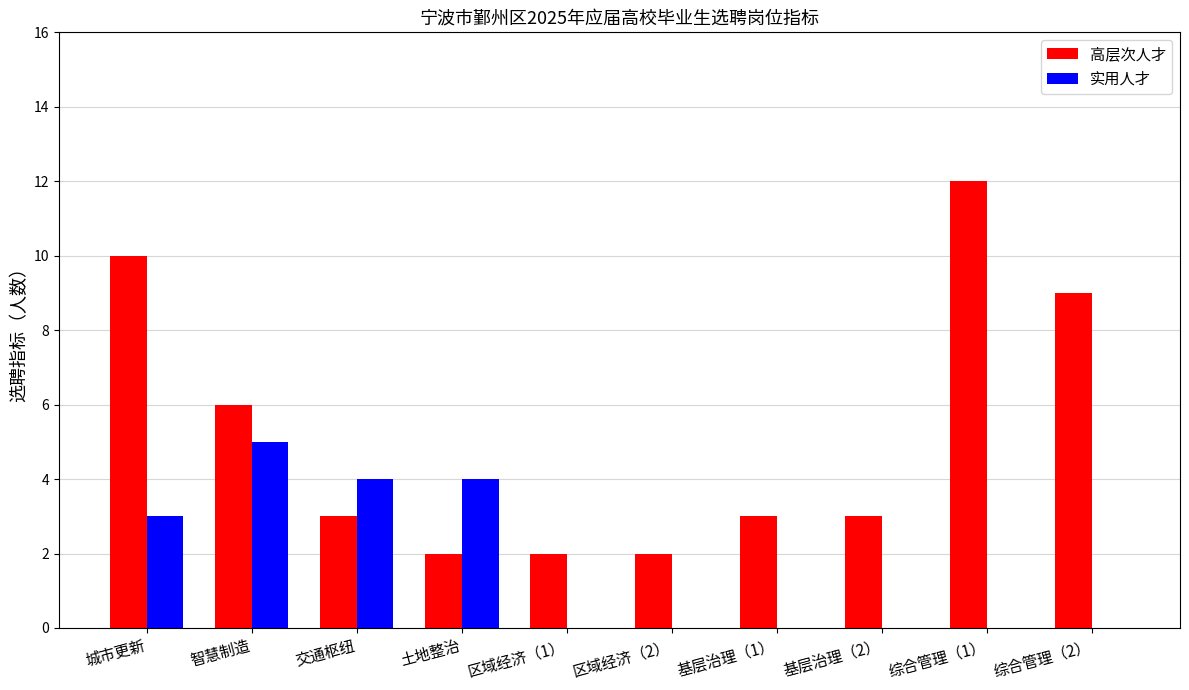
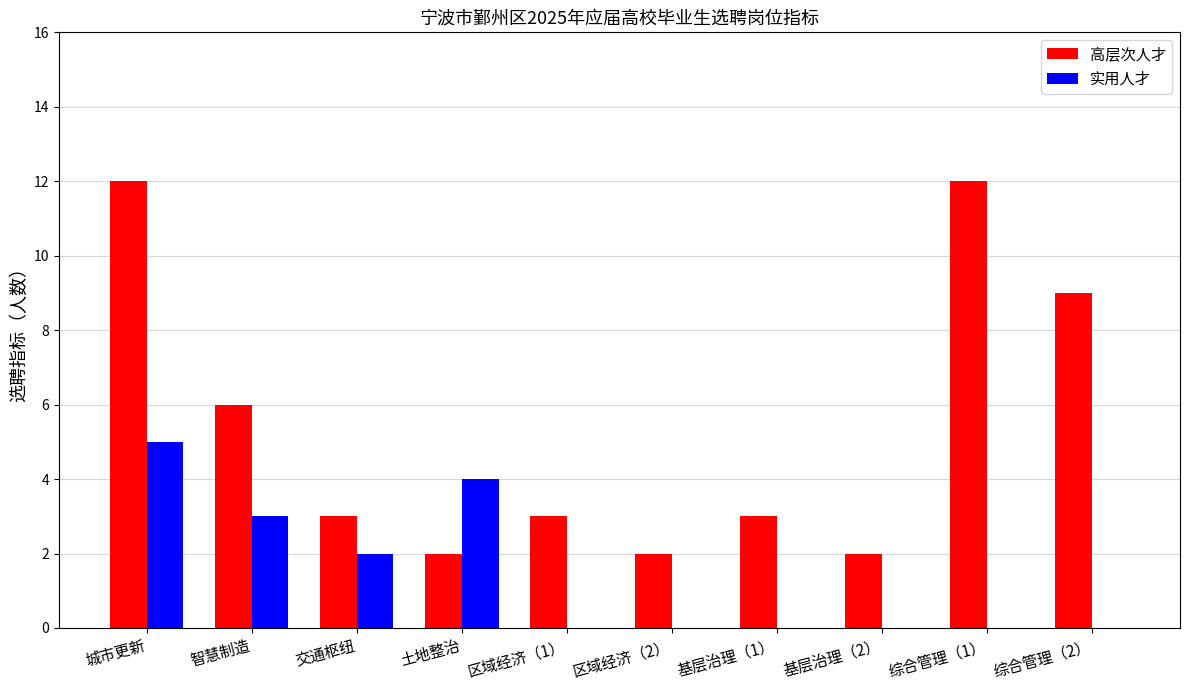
高层次人才, 城市更新: 10 -> 12
实用人才, 城市更新: 3 -> 5
实用人才, 智慧制造: 5 -> 3
实用人才, 交通枢纽: 4 -> 2
高层次人才, 区域经济（1）: 2 -> 3
高层次人才, 基层治理（2）: 3 -> 2
